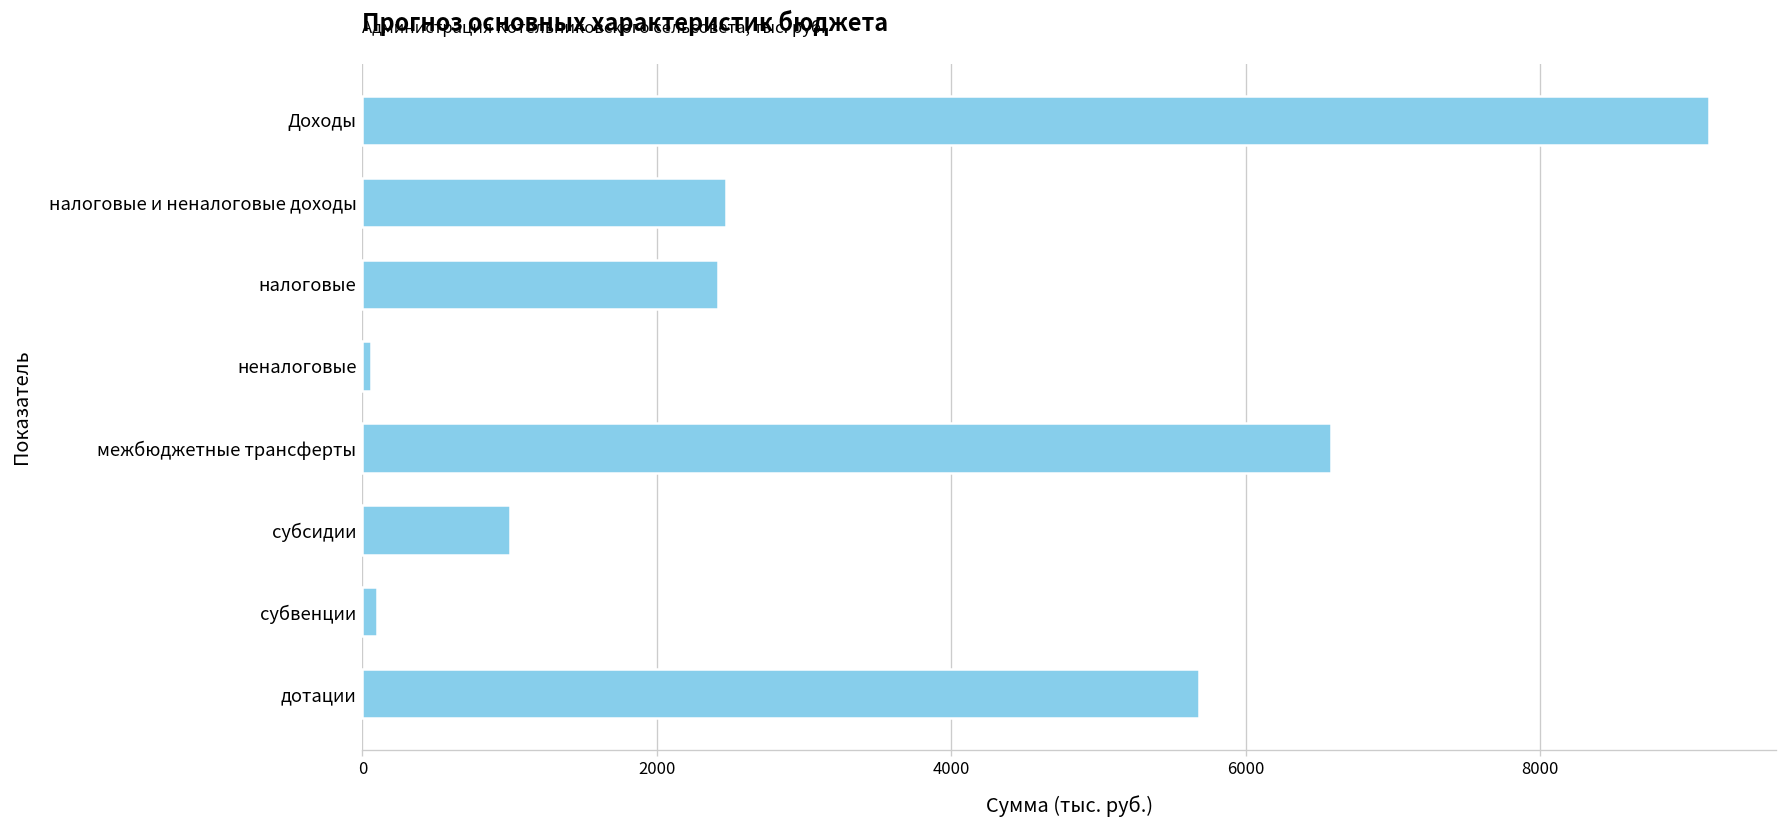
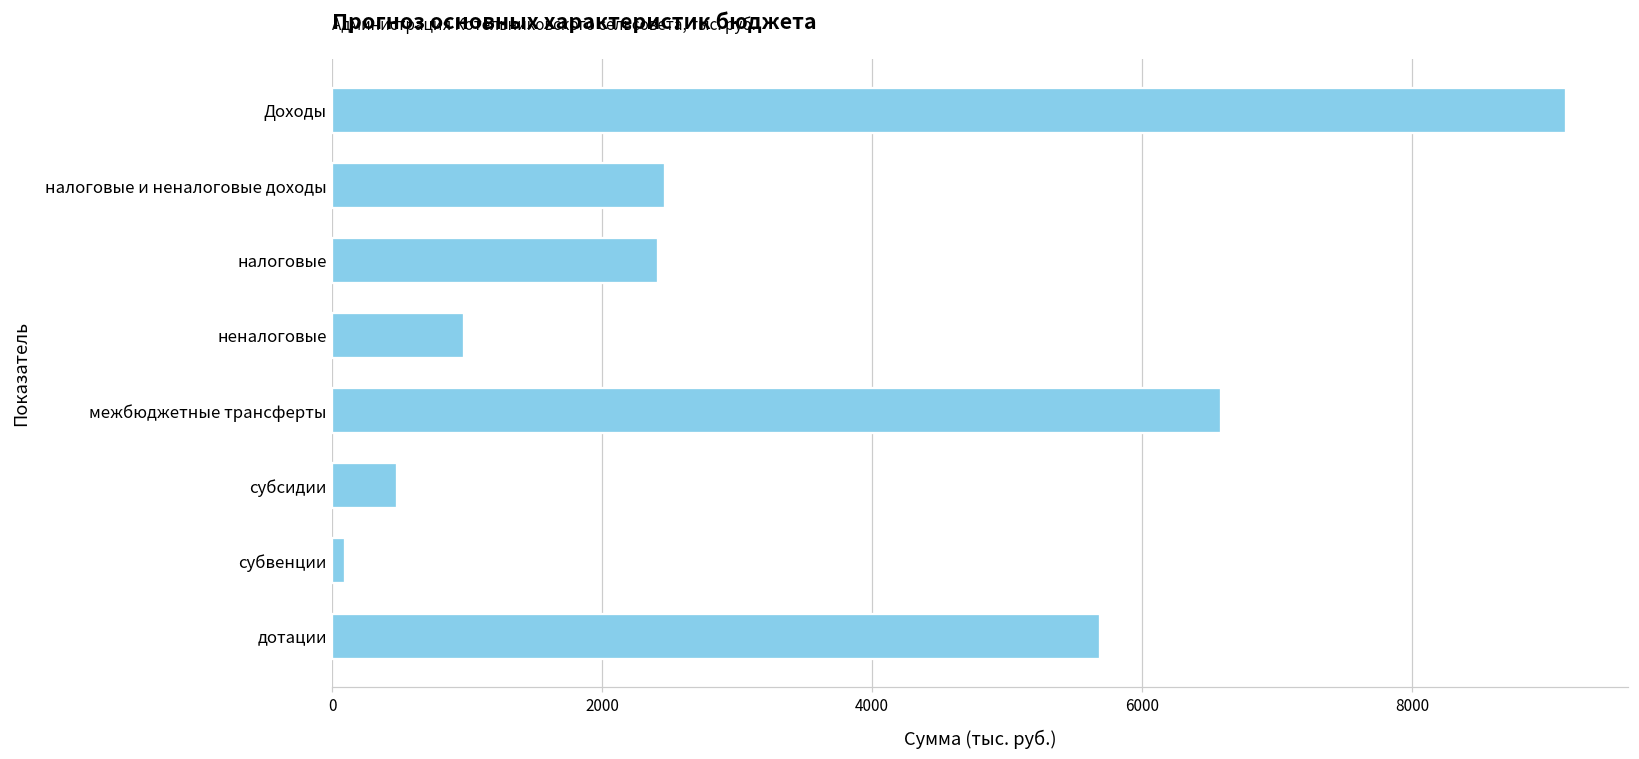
неналоговые: 60 -> 980
субсидии: 1000 -> 480
